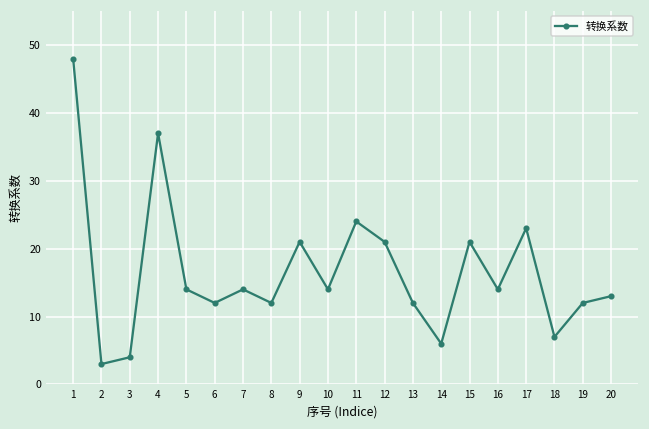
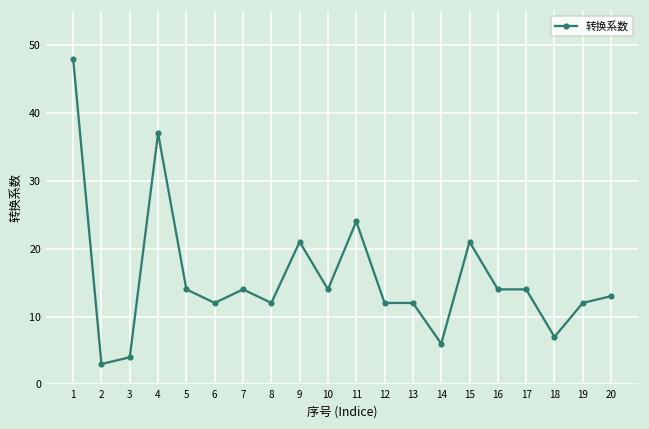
12: 21 -> 12
17: 23 -> 14
